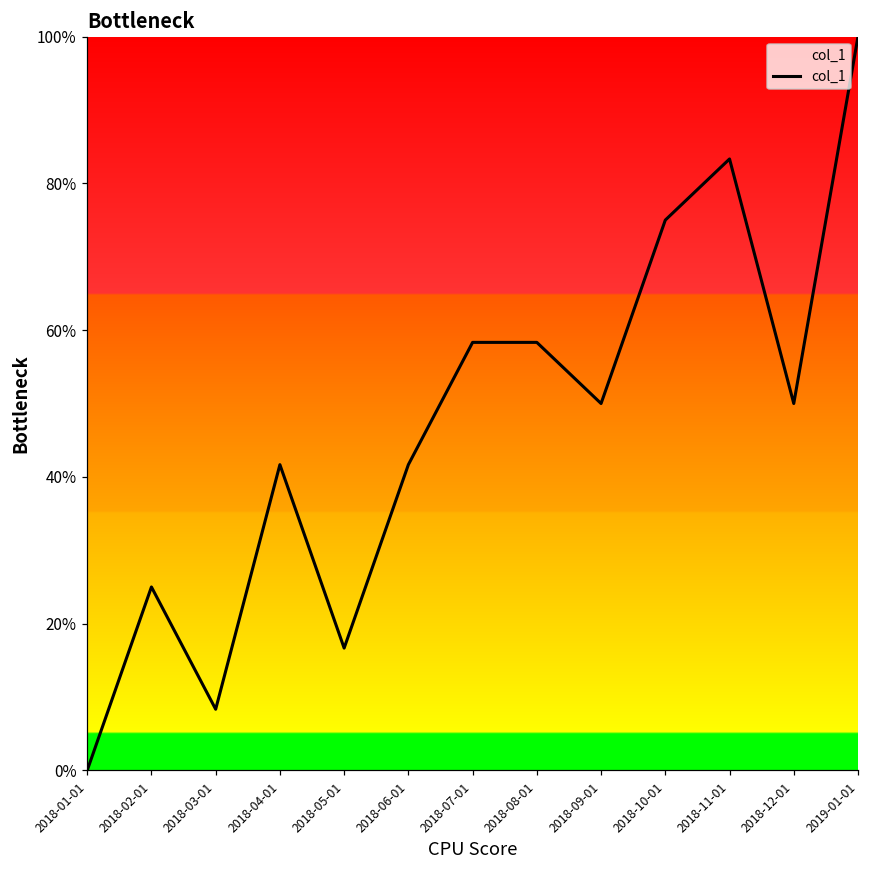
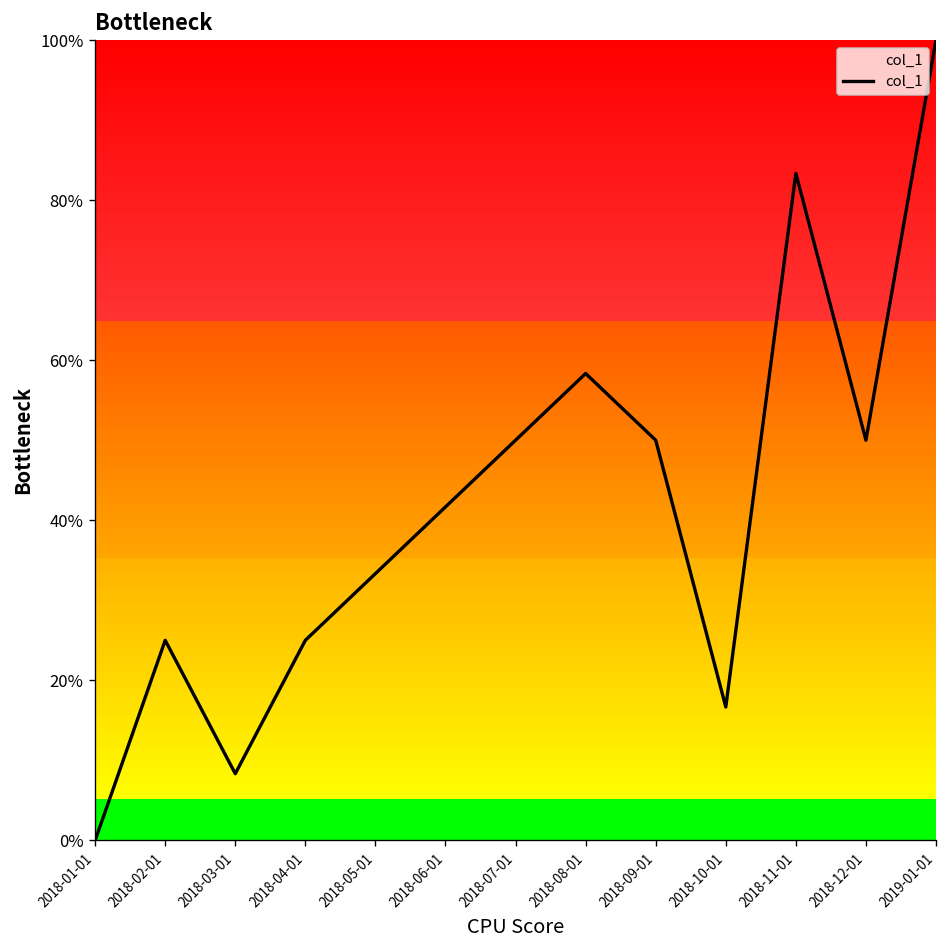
2018-04-01: 42% -> 25%
2018-05-01: 17% -> 33%
2018-07-01: 58% -> 50%
2018-10-01: 75% -> 17%
